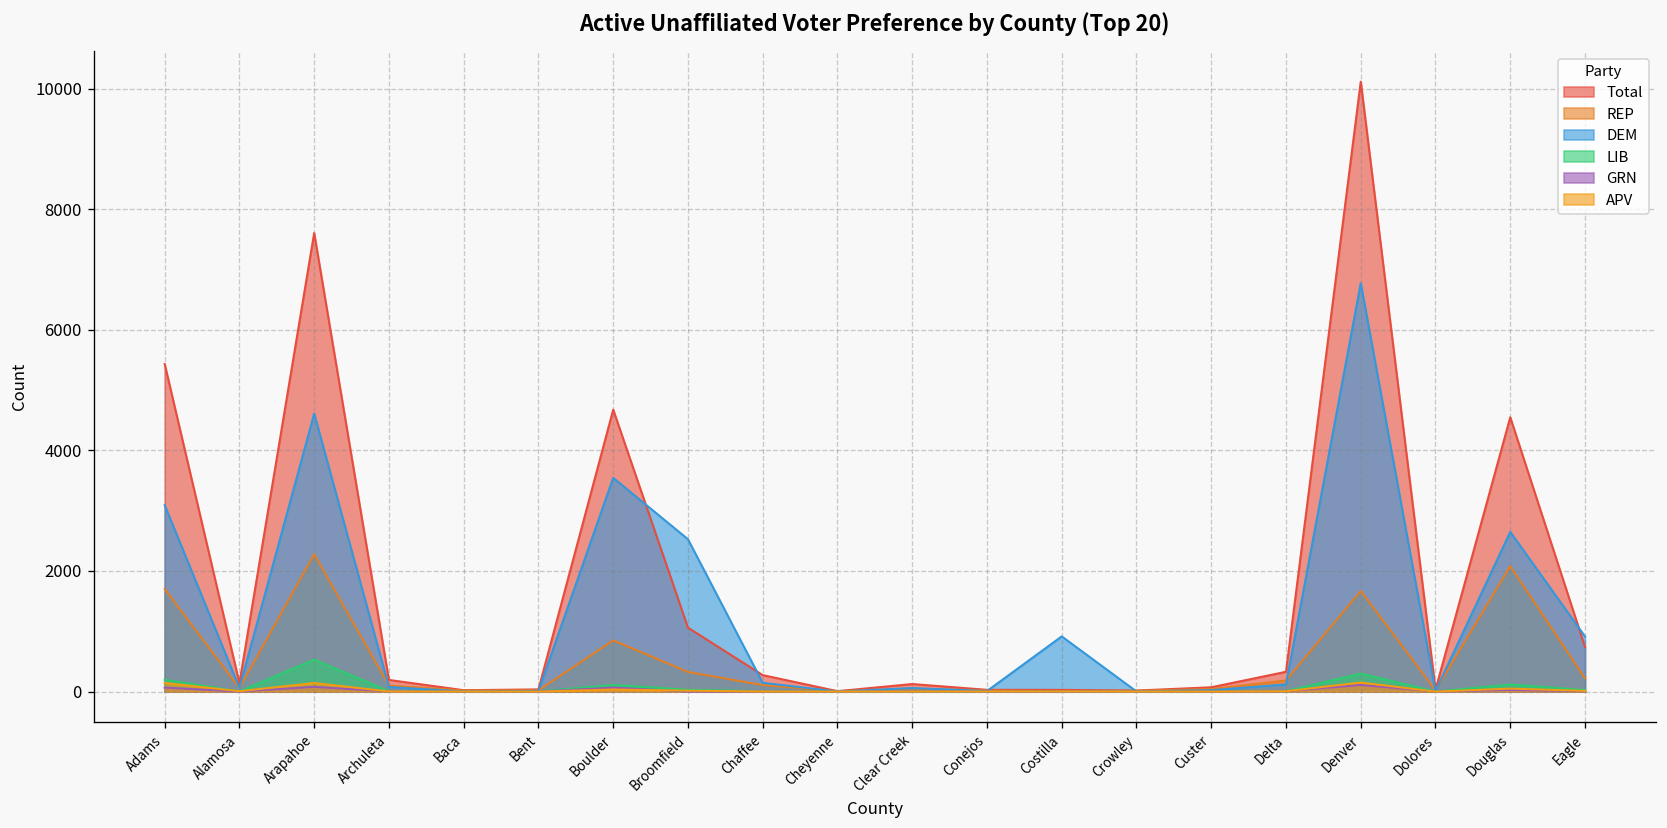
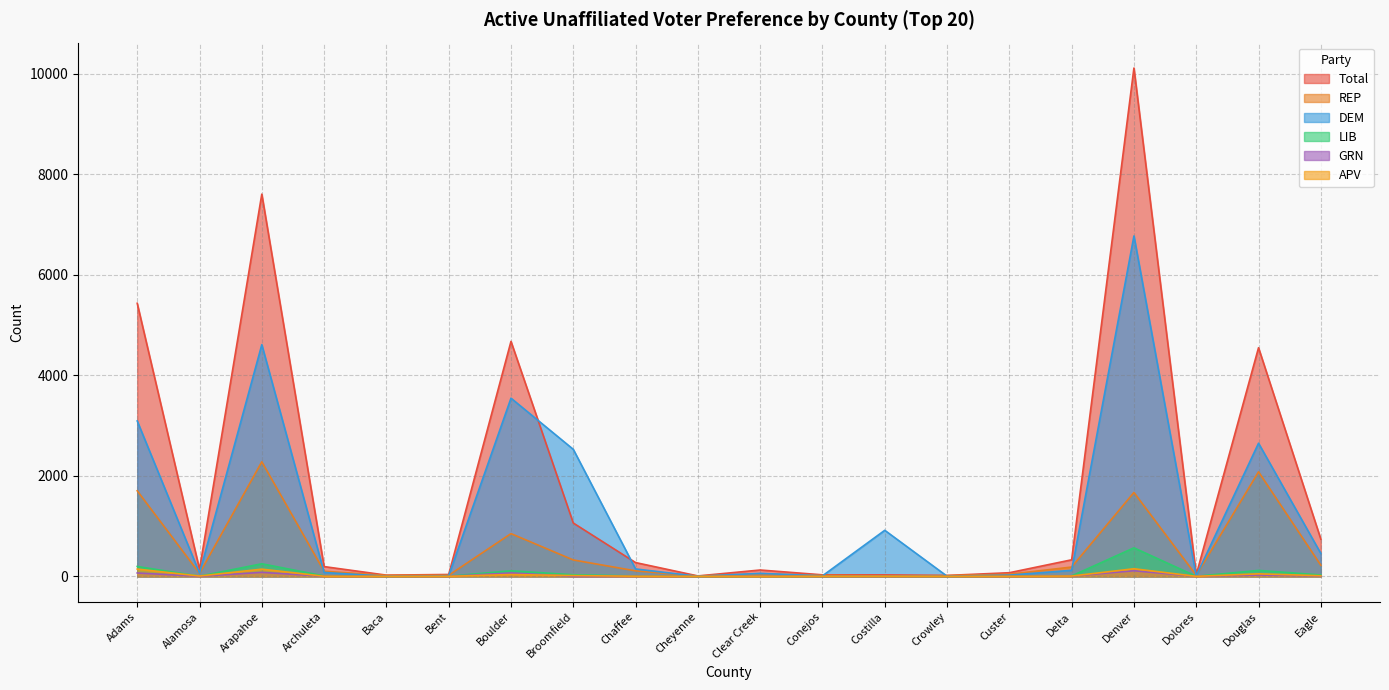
LIB, Arapahoe: 500 -> 300
LIB, Denver: 300 -> 600
DEM, Eagle: 900 -> 500
